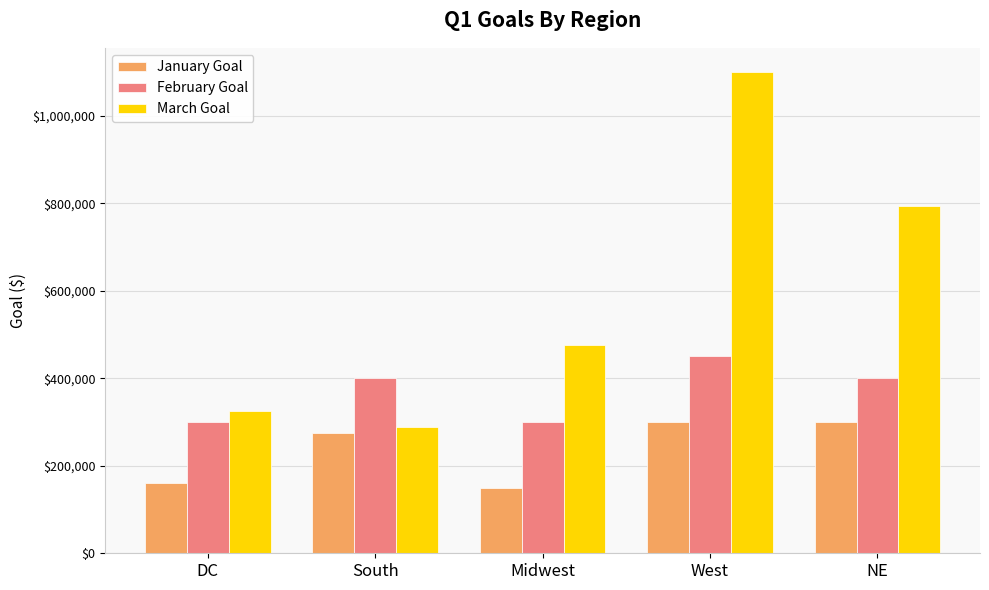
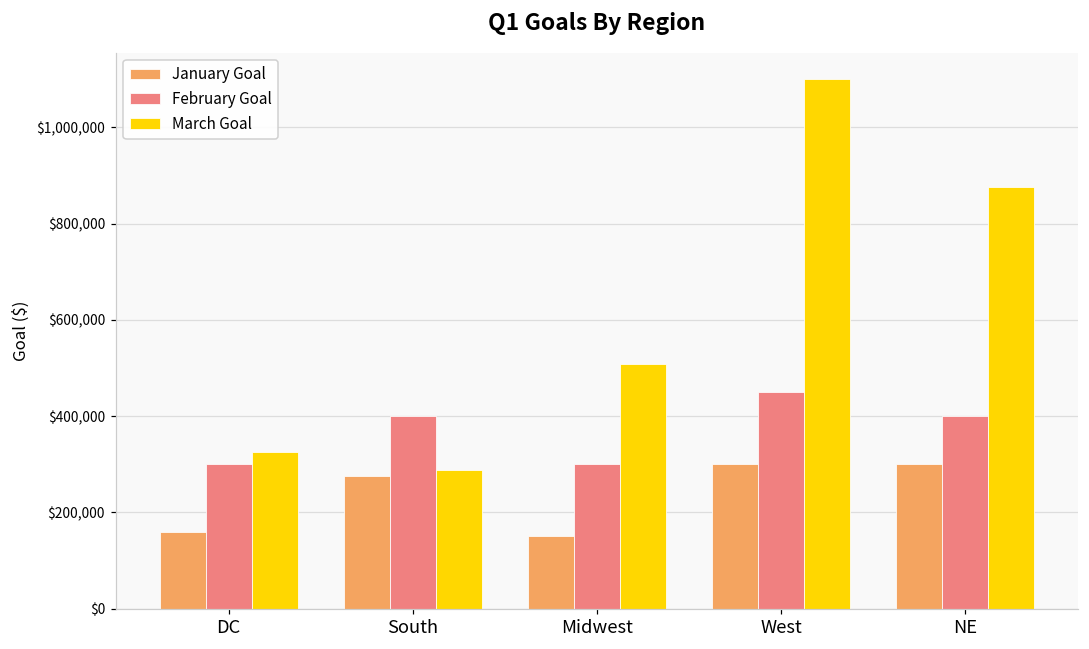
March Goal, Midwest: $480,000 -> $510,000
March Goal, NE: $790,000 -> $880,000
